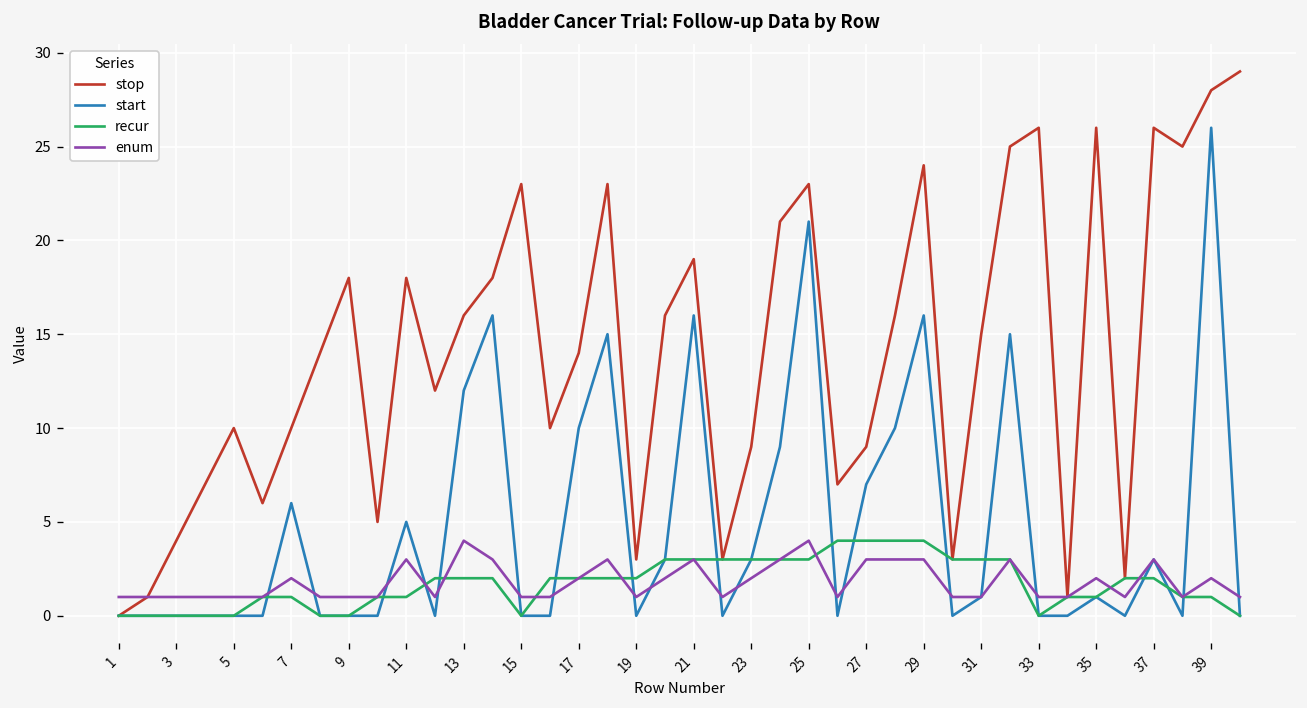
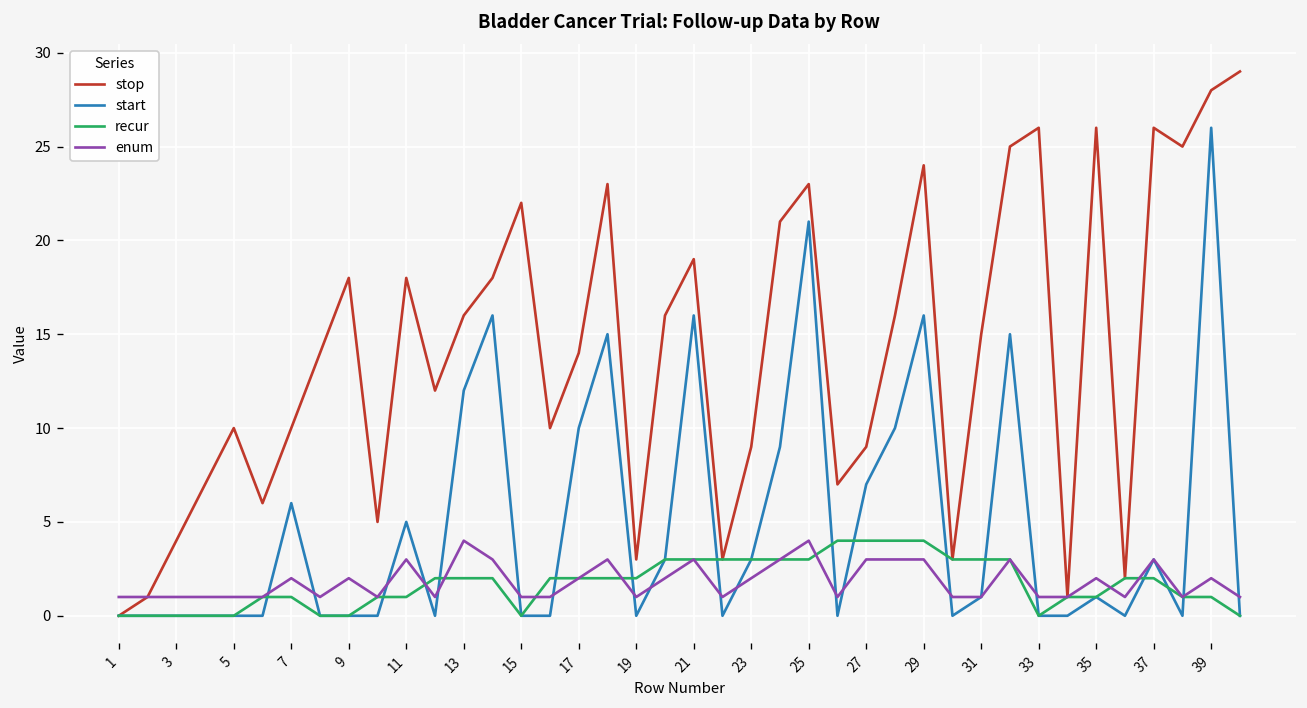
enum, 9: 1 -> 2
stop, 15: 23 -> 22
